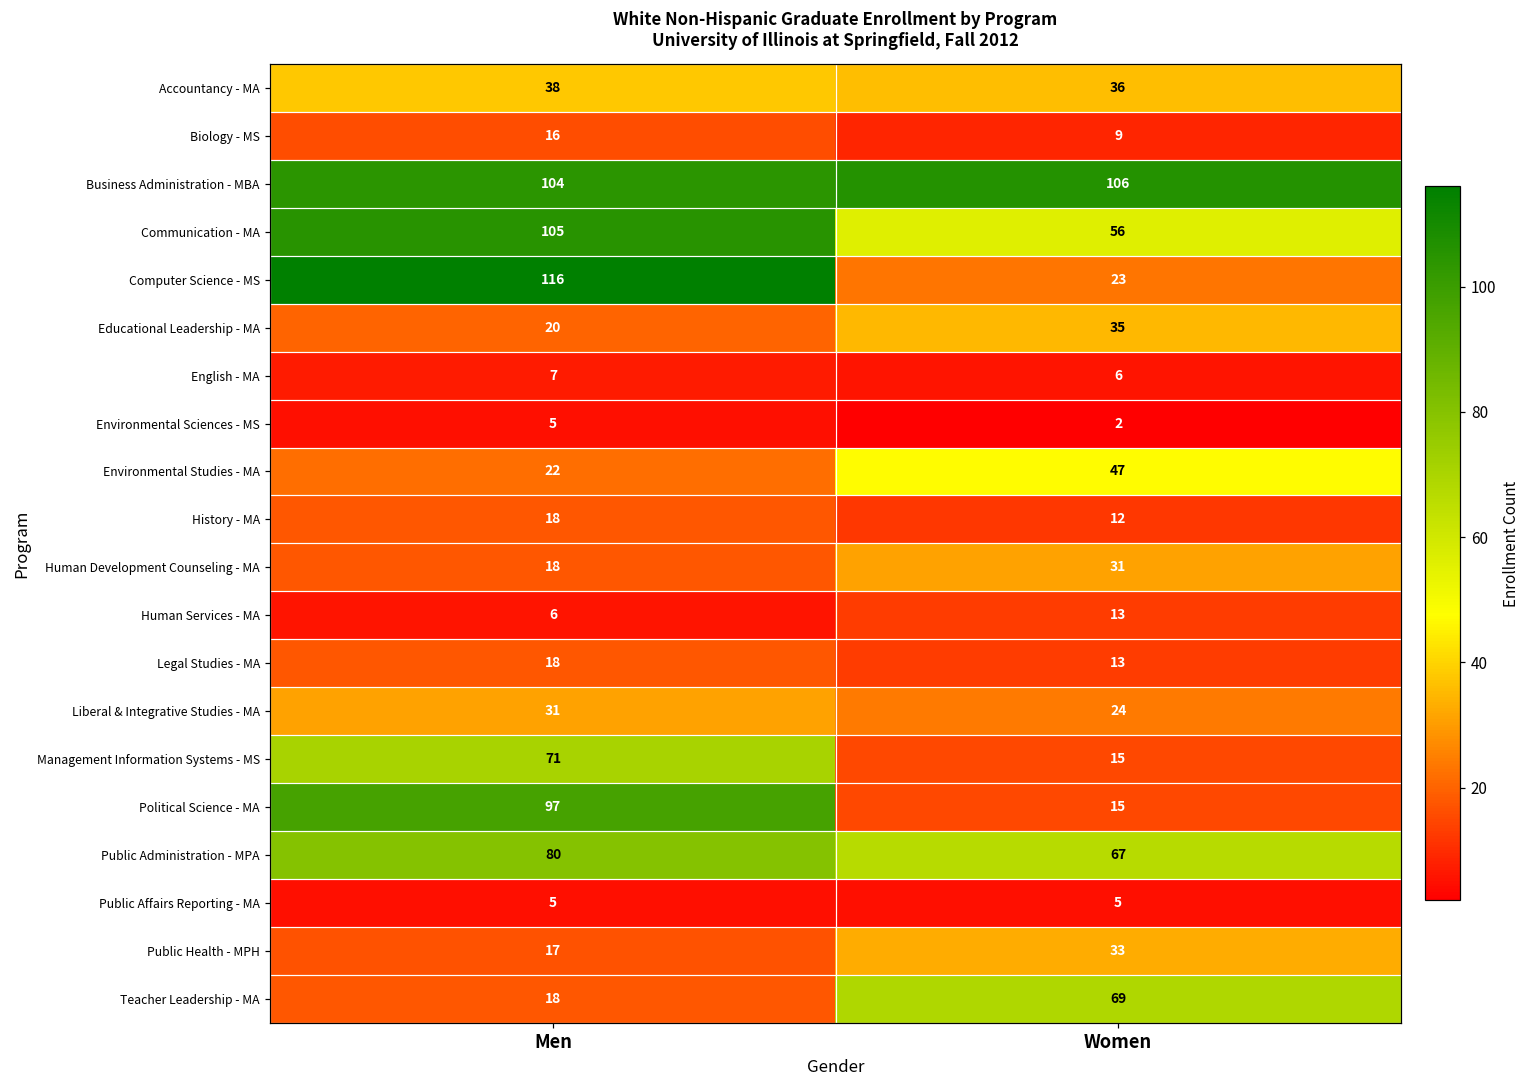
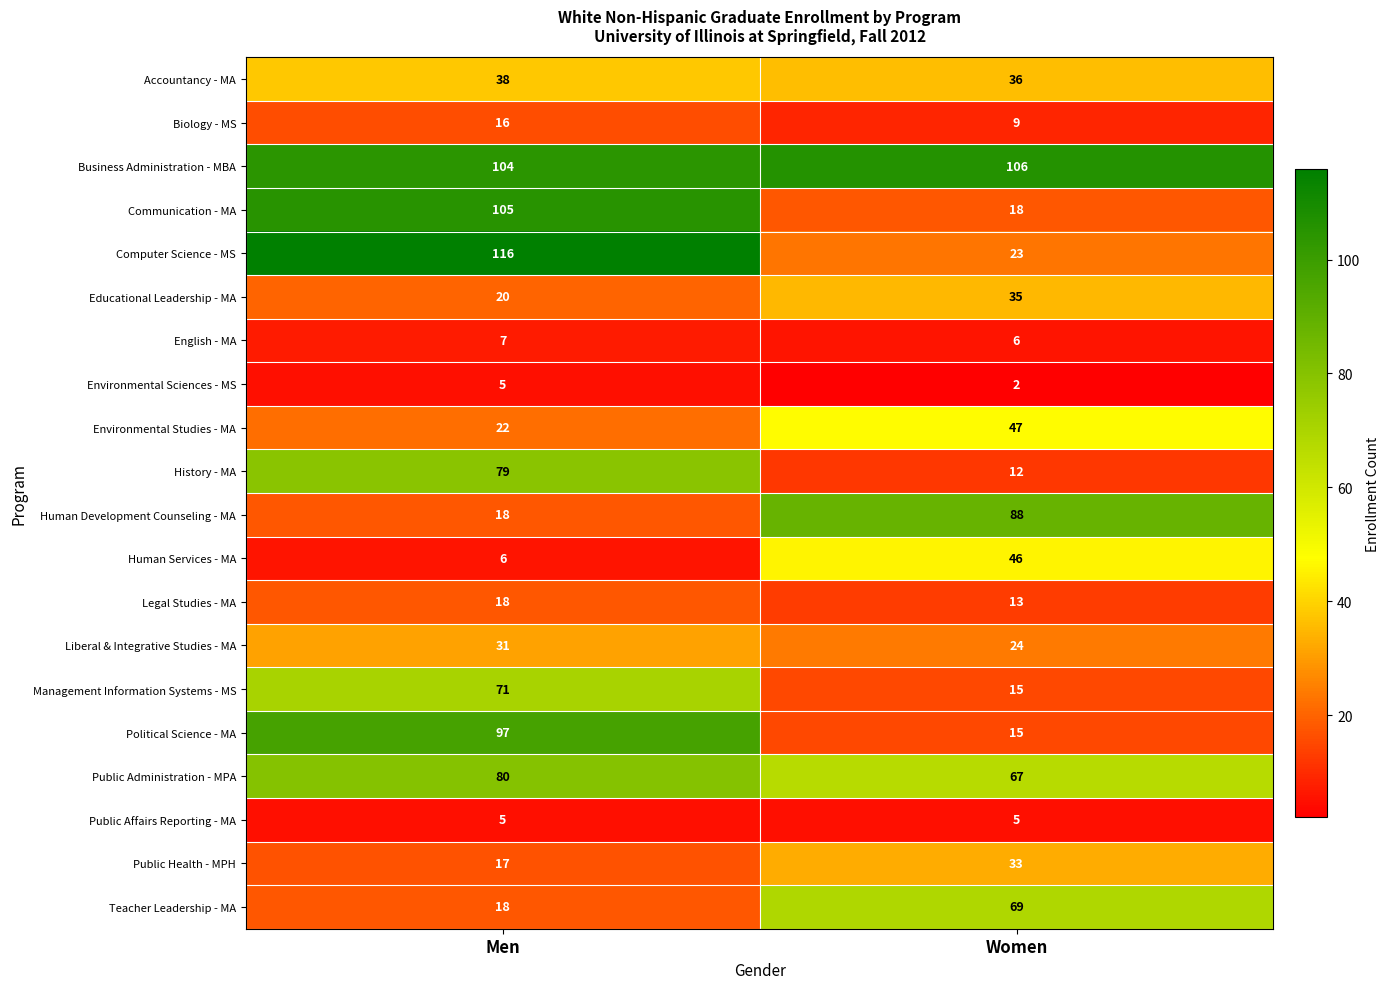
Communication - MA, Women: 56 -> 18
History - MA, Men: 18 -> 79
Human Development Counseling - MA, Women: 31 -> 88
Human Services - MA, Women: 13 -> 46
